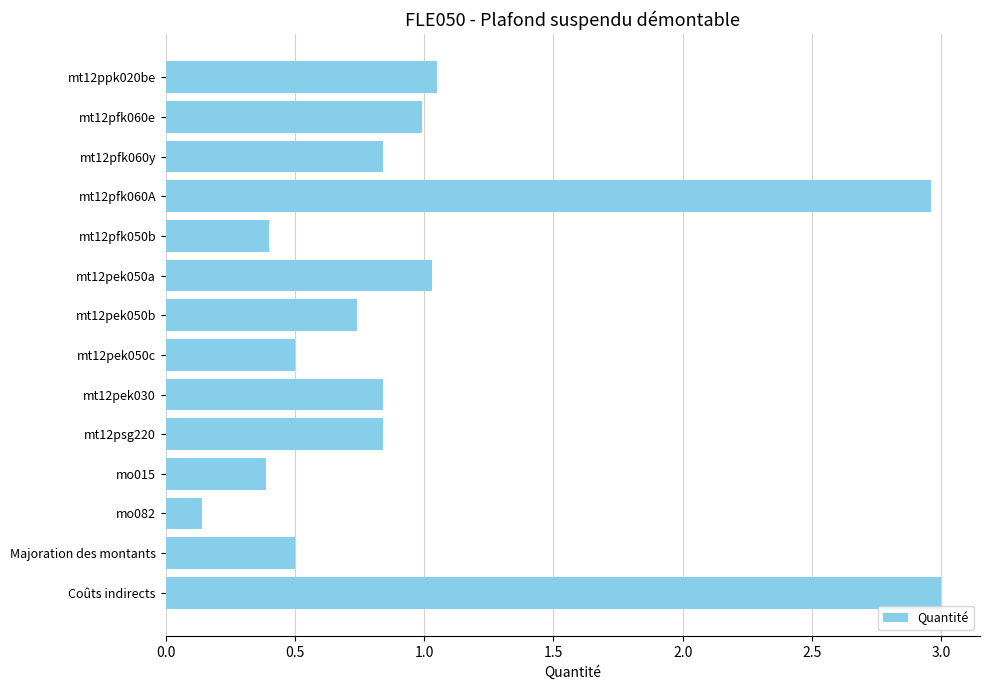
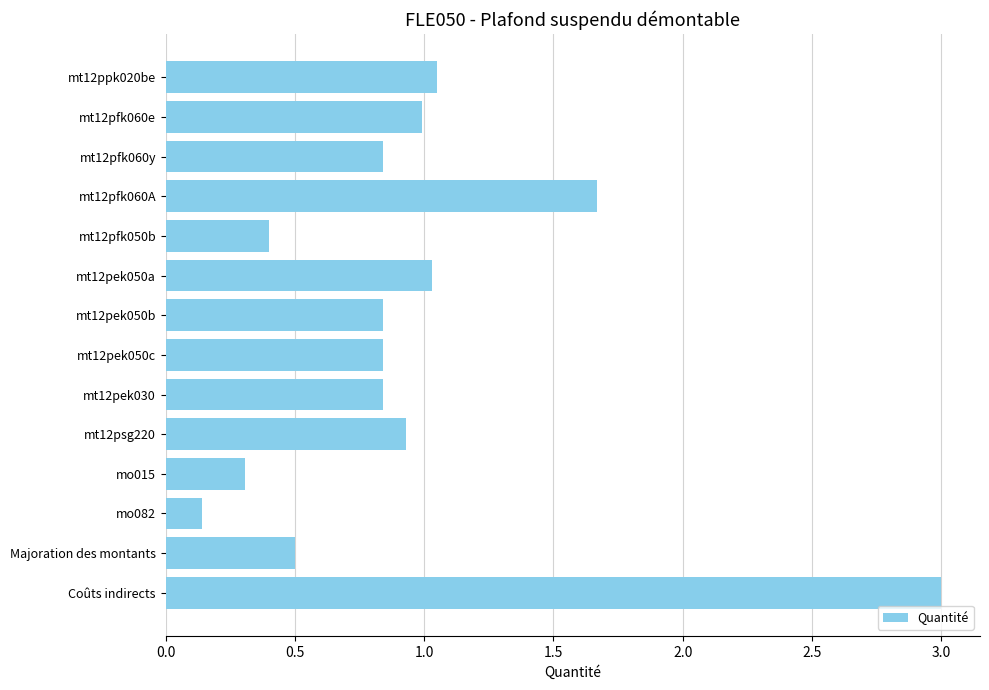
mt12pfk060A: 2.96 -> 1.67
mt12pek050b: 0.74 -> 0.84
mt12pek050c: 0.50 -> 0.84
mt12psg220: 0.84 -> 0.93
mo015: 0.39 -> 0.31
